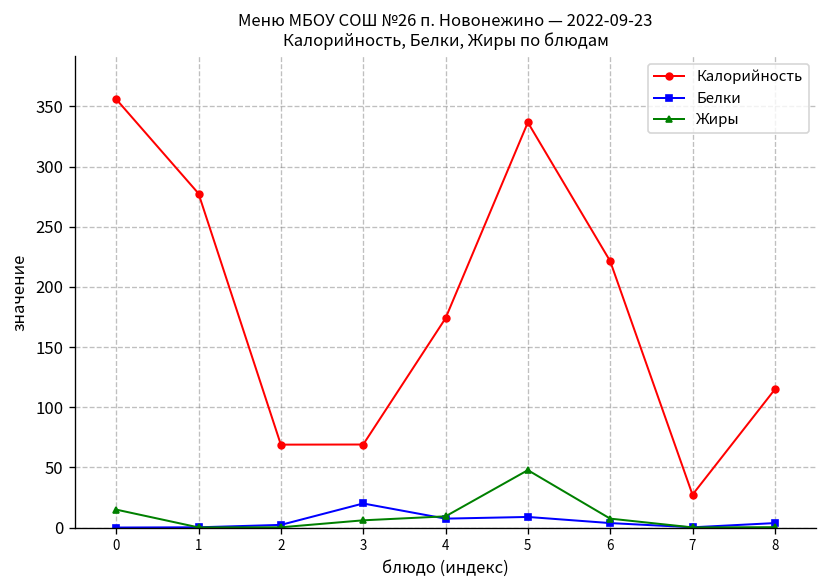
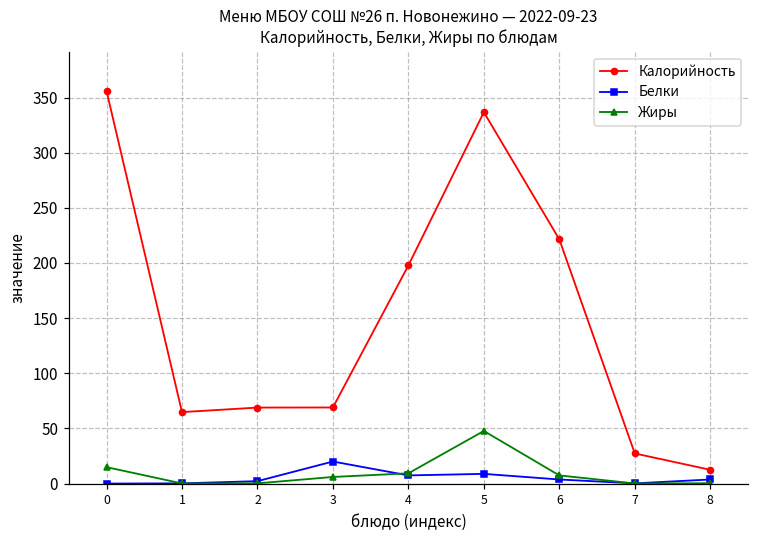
Калорийность, 1: 278 -> 65
Калорийность, 4: 174 -> 198
Калорийность, 8: 115 -> 13
